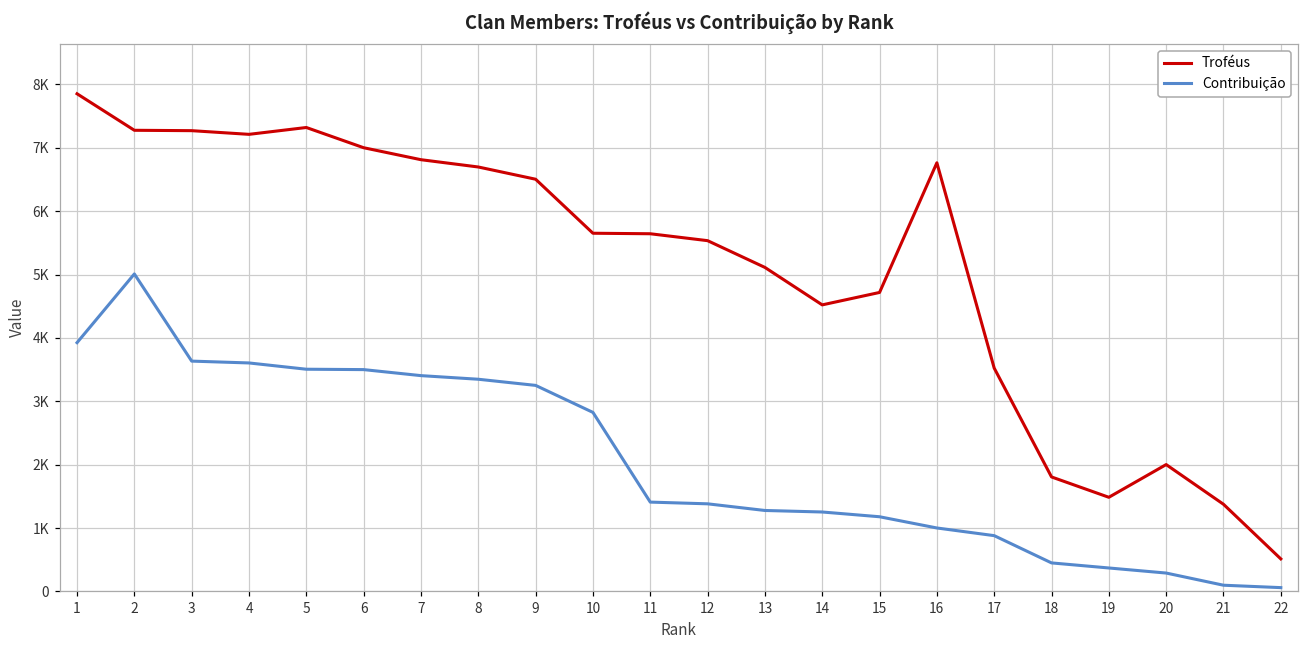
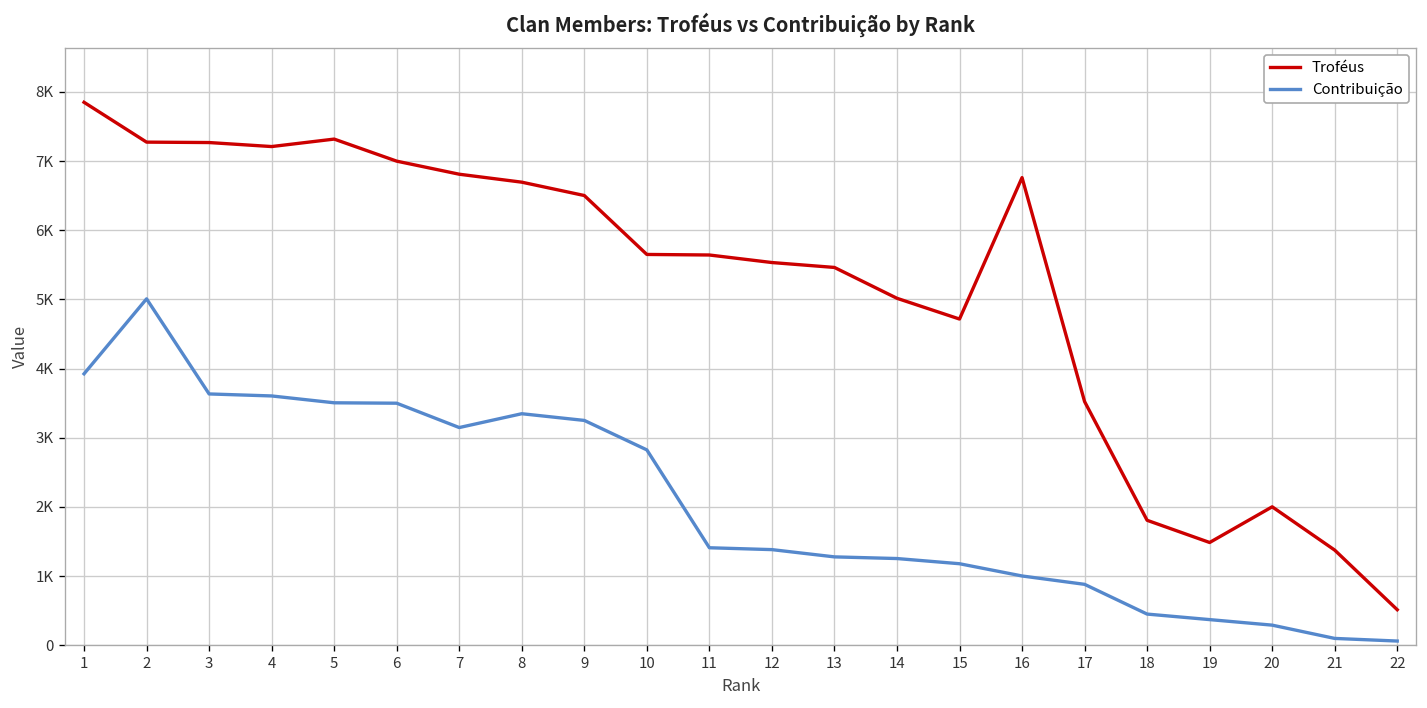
Contribuição, 7: 3400 -> 3100
Troféus, 13: 5100 -> 5500
Troféus, 14: 4500 -> 5000
